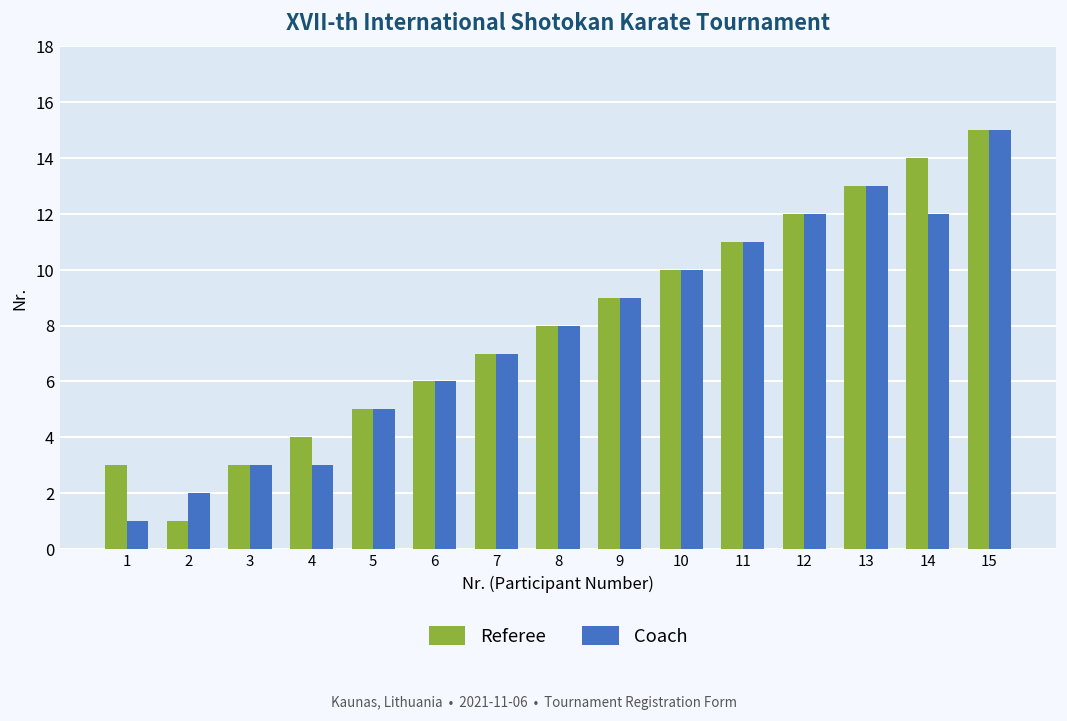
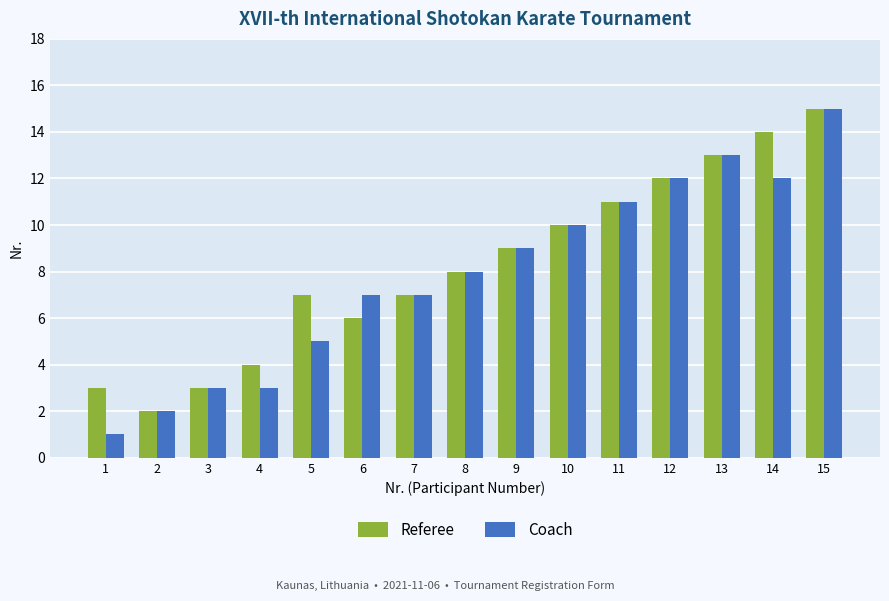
Referee, 2: 1 -> 2
Referee, 5: 5 -> 7
Coach, 6: 6 -> 7
